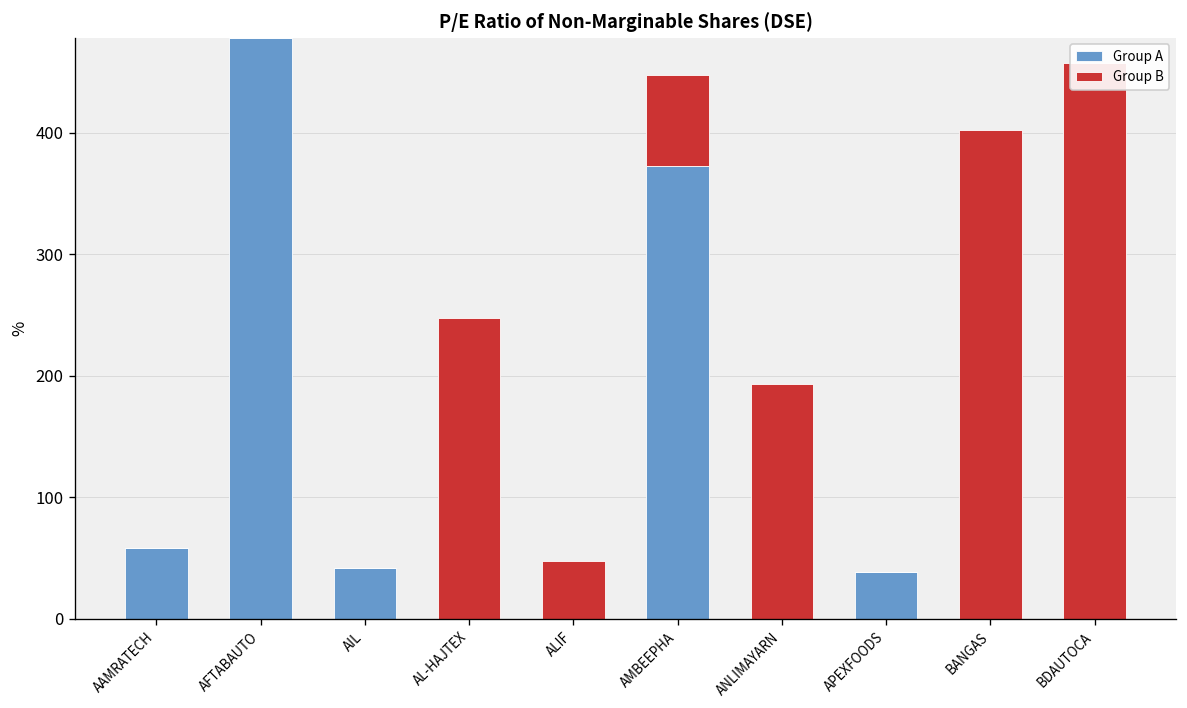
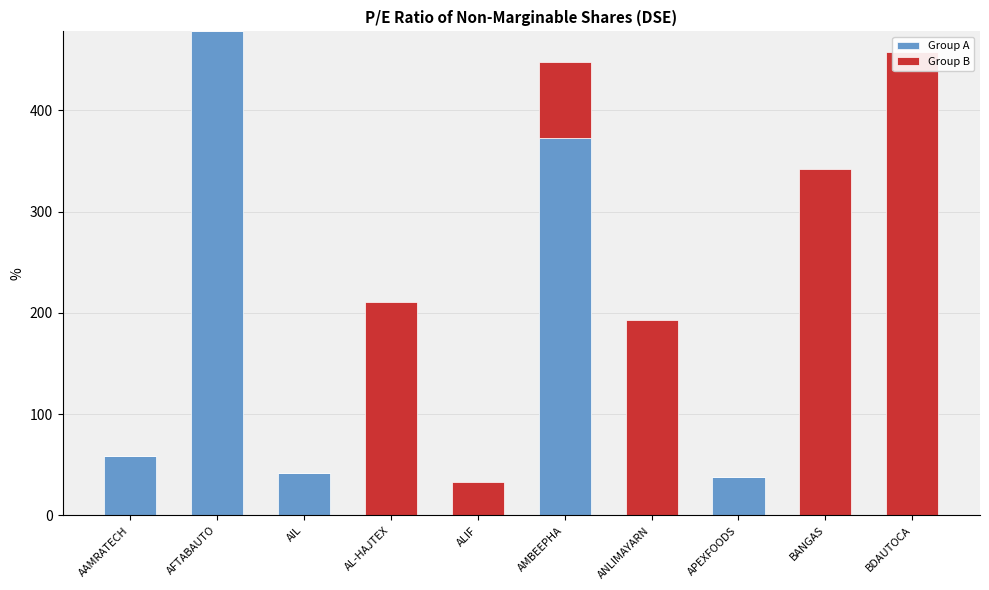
Group B, AL-HAJTEX: 247 -> 211
Group B, ALIF: 47 -> 33
Group B, BANGAS: 402 -> 342
